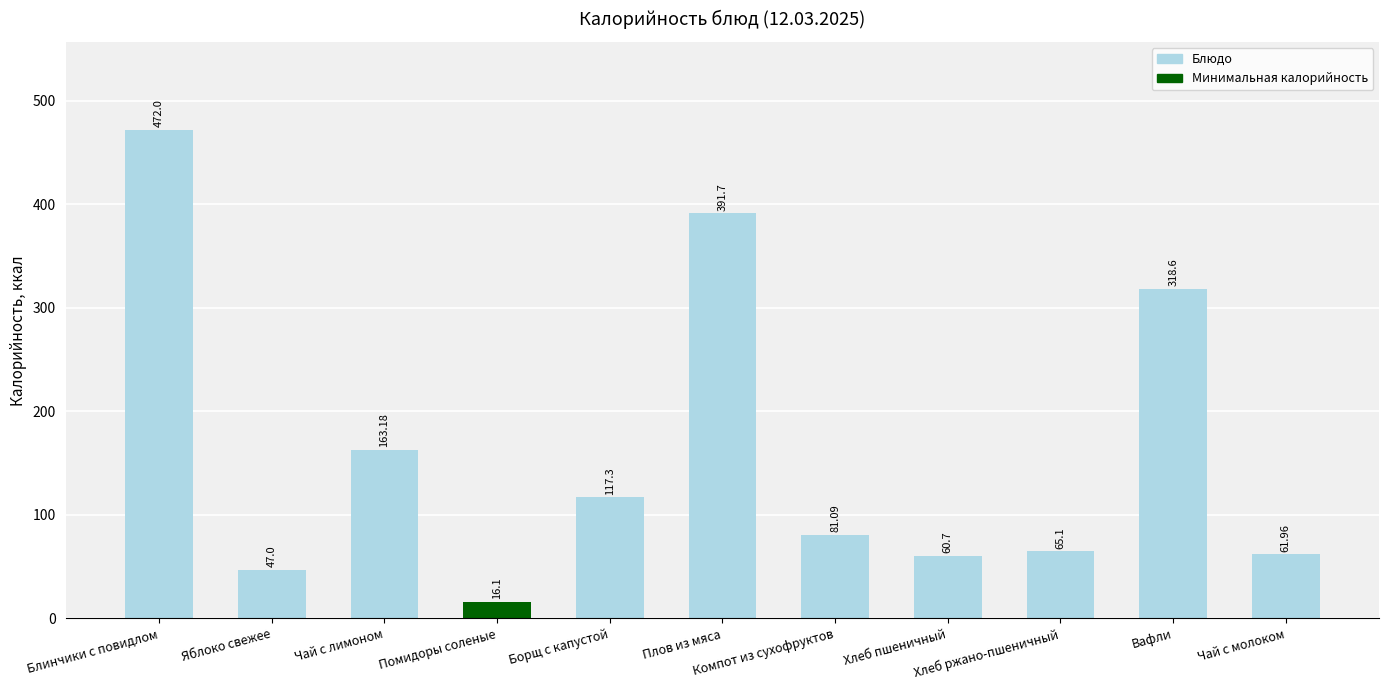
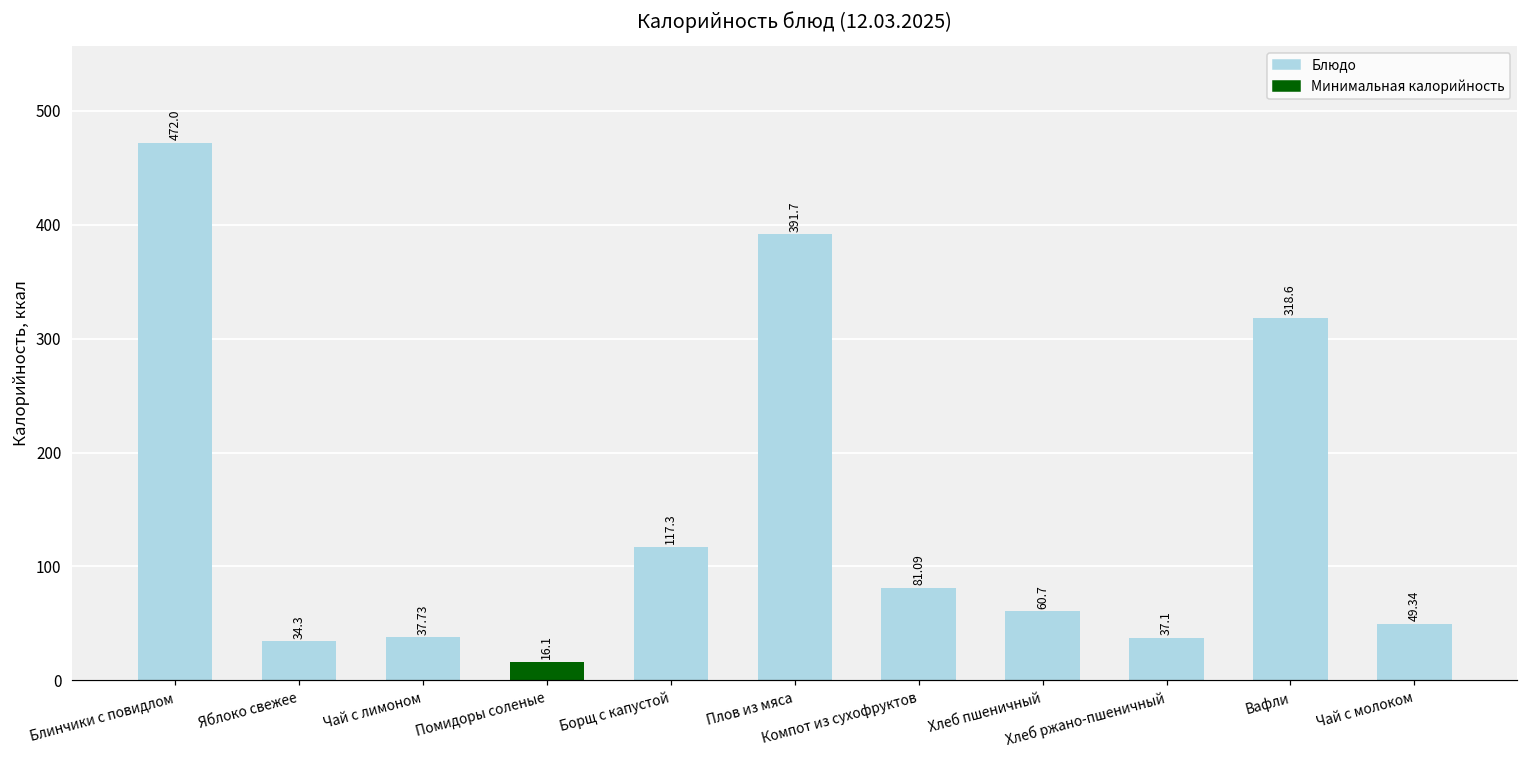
Яблоко свежее: 47.0 -> 34.3
Чай с лимоном: 163.18 -> 37.73
Хлеб ржано-пшеничный: 65.1 -> 37.1
Чай с молоком: 61.96 -> 49.34
